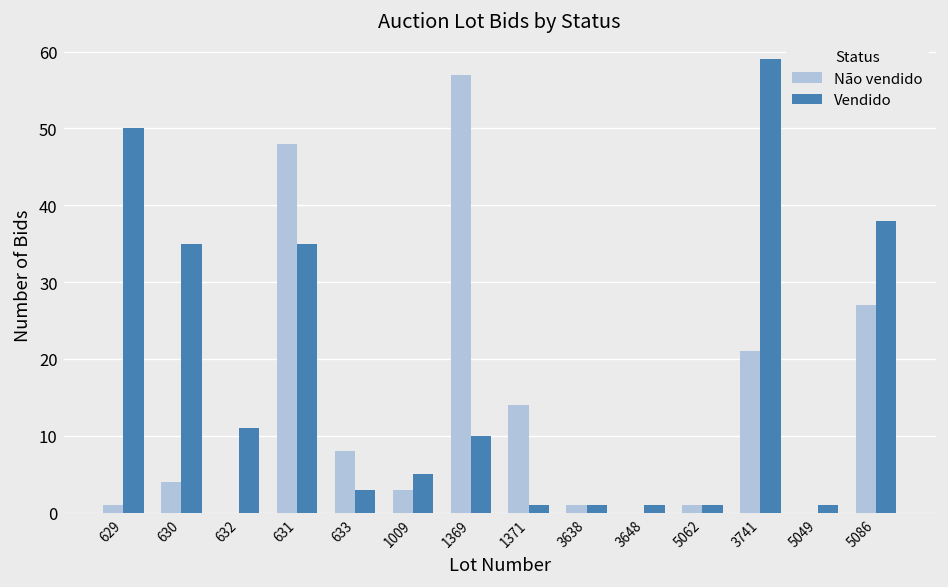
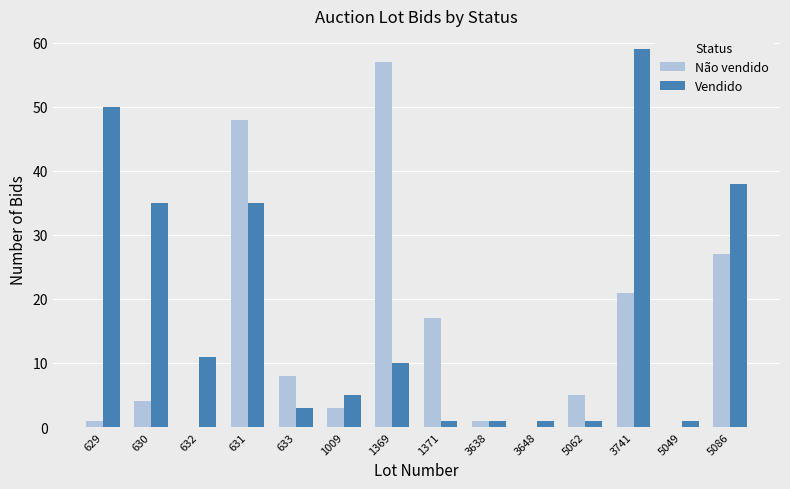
Não vendido, 1371: 14 -> 17
Não vendido, 5062: 1 -> 5
